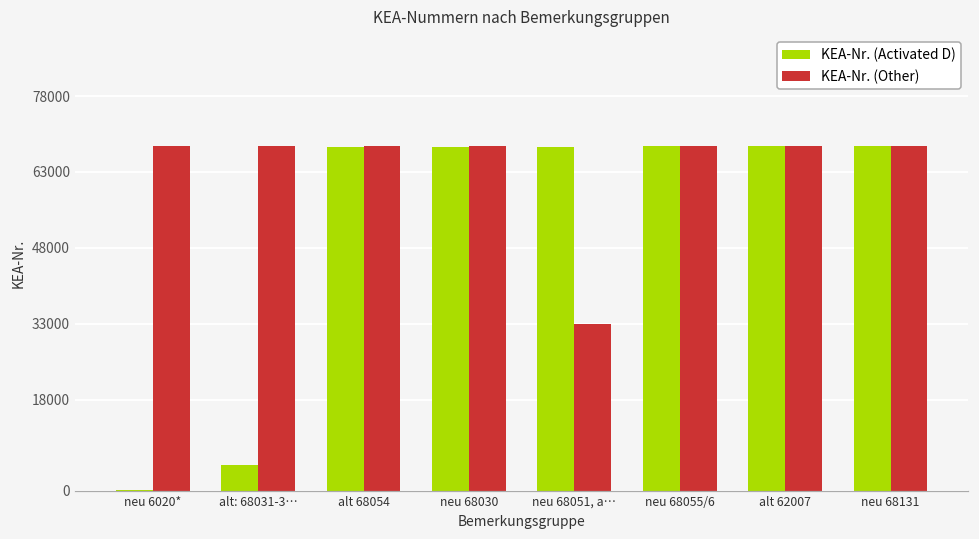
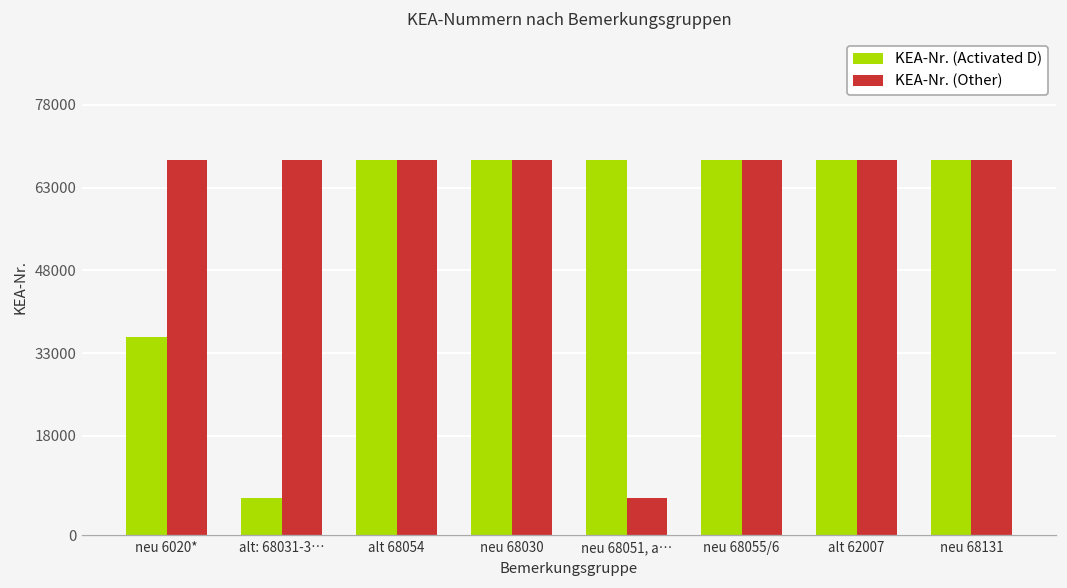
KEA-Nr. (Activated D), neu 6020*: 0 -> 36000
KEA-Nr. (Activated D), alt: 68031-3…: 5000 -> 7000
KEA-Nr. (Other), neu 68051, a…: 33000 -> 7000
